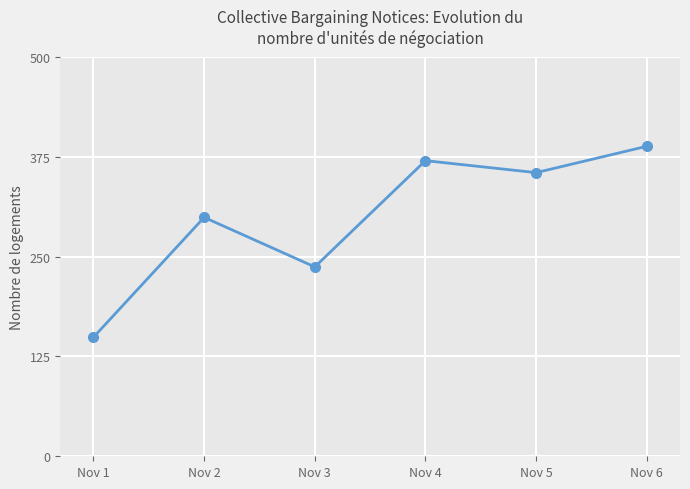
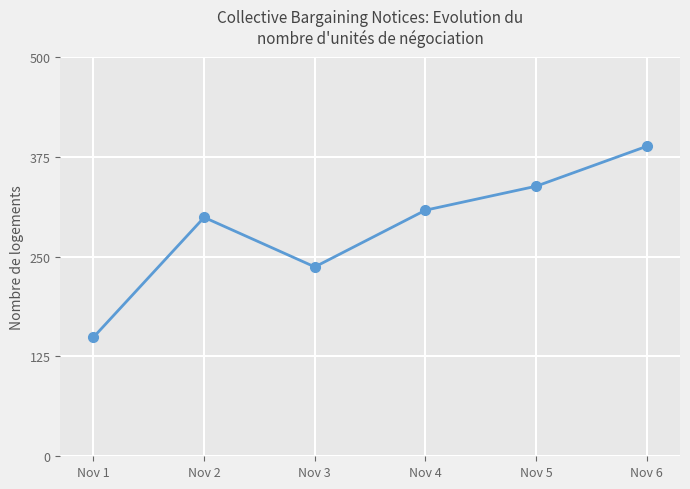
Nov 4: 370 -> 310
Nov 5: 360 -> 340
